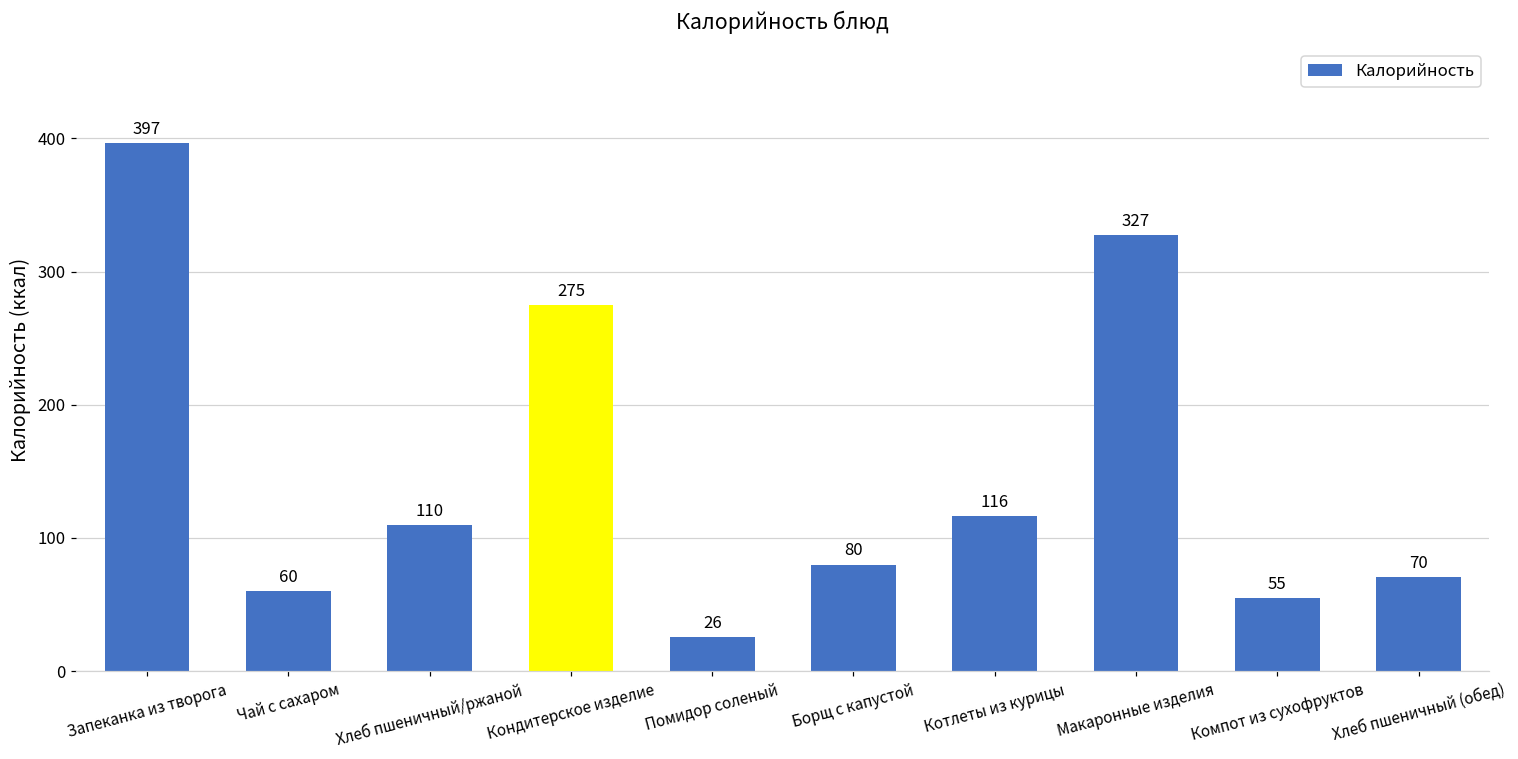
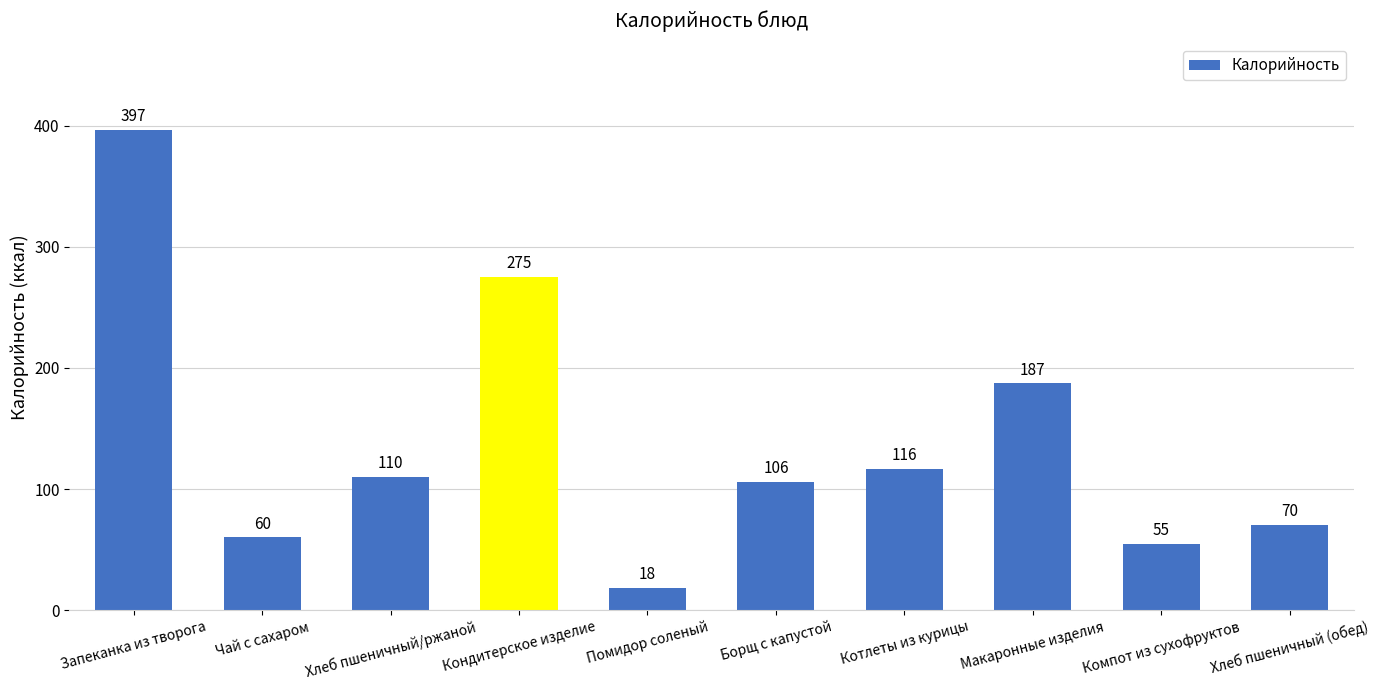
Помидор соленый: 26 -> 18
Борщ с капустой: 80 -> 106
Макаронные изделия: 327 -> 187
